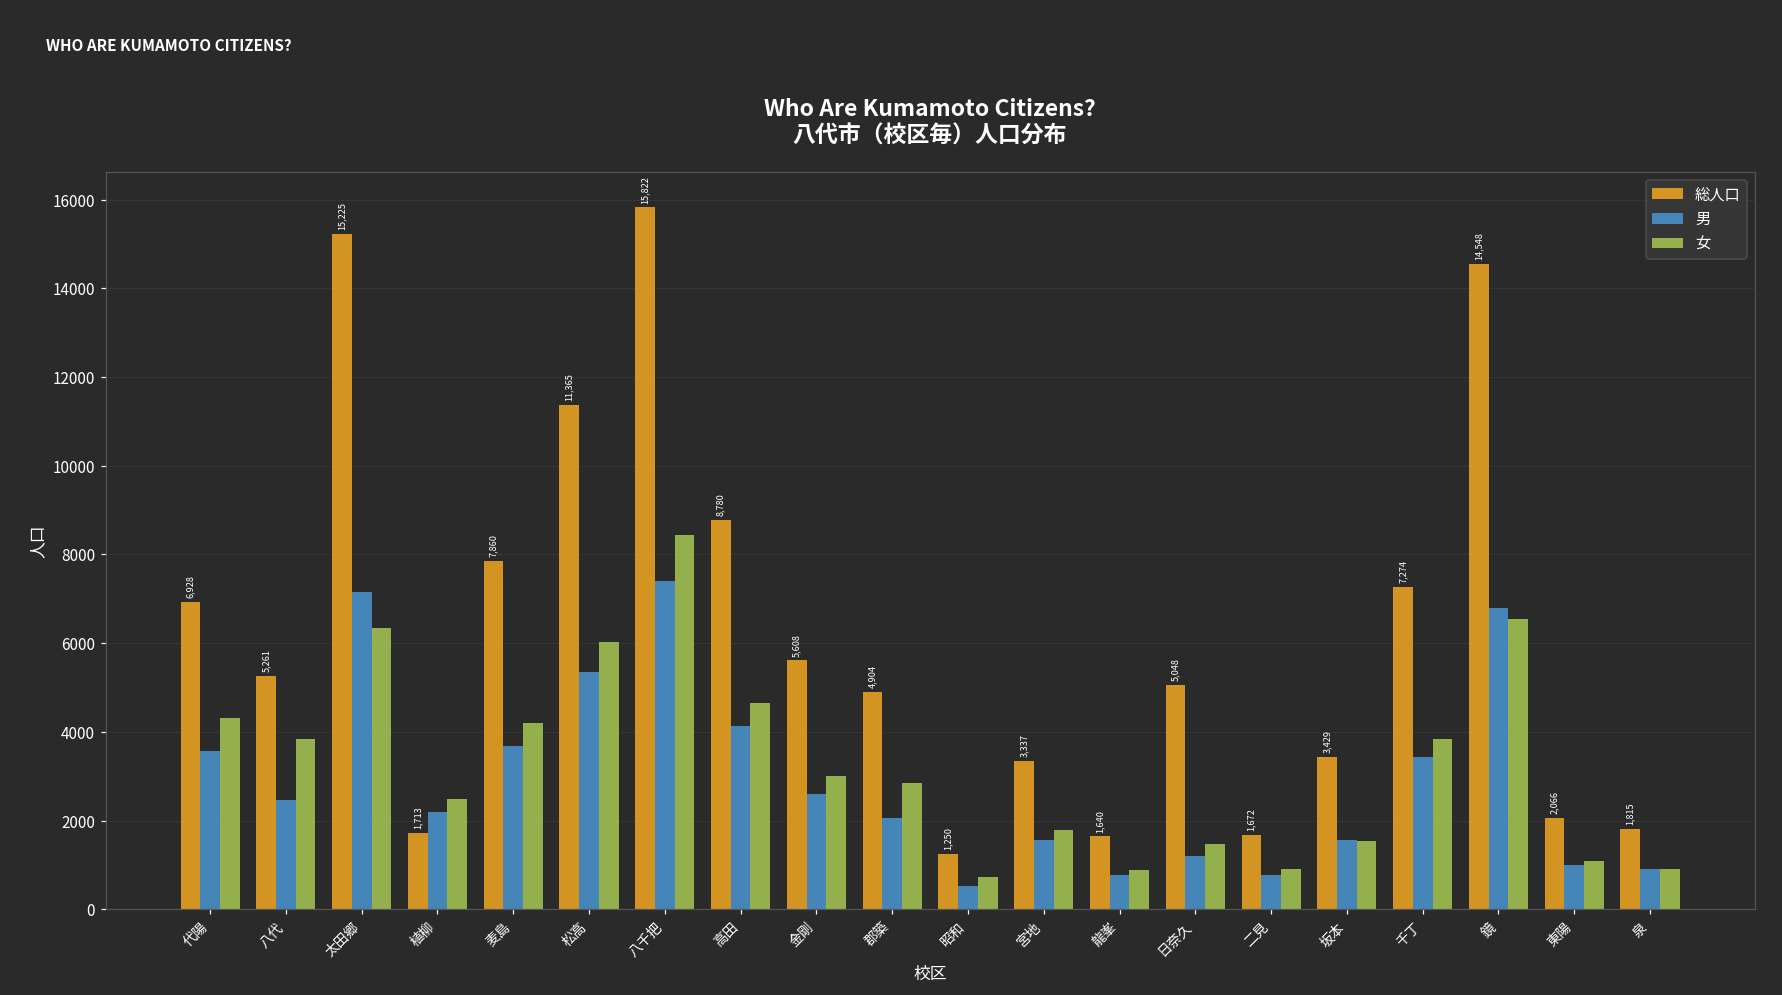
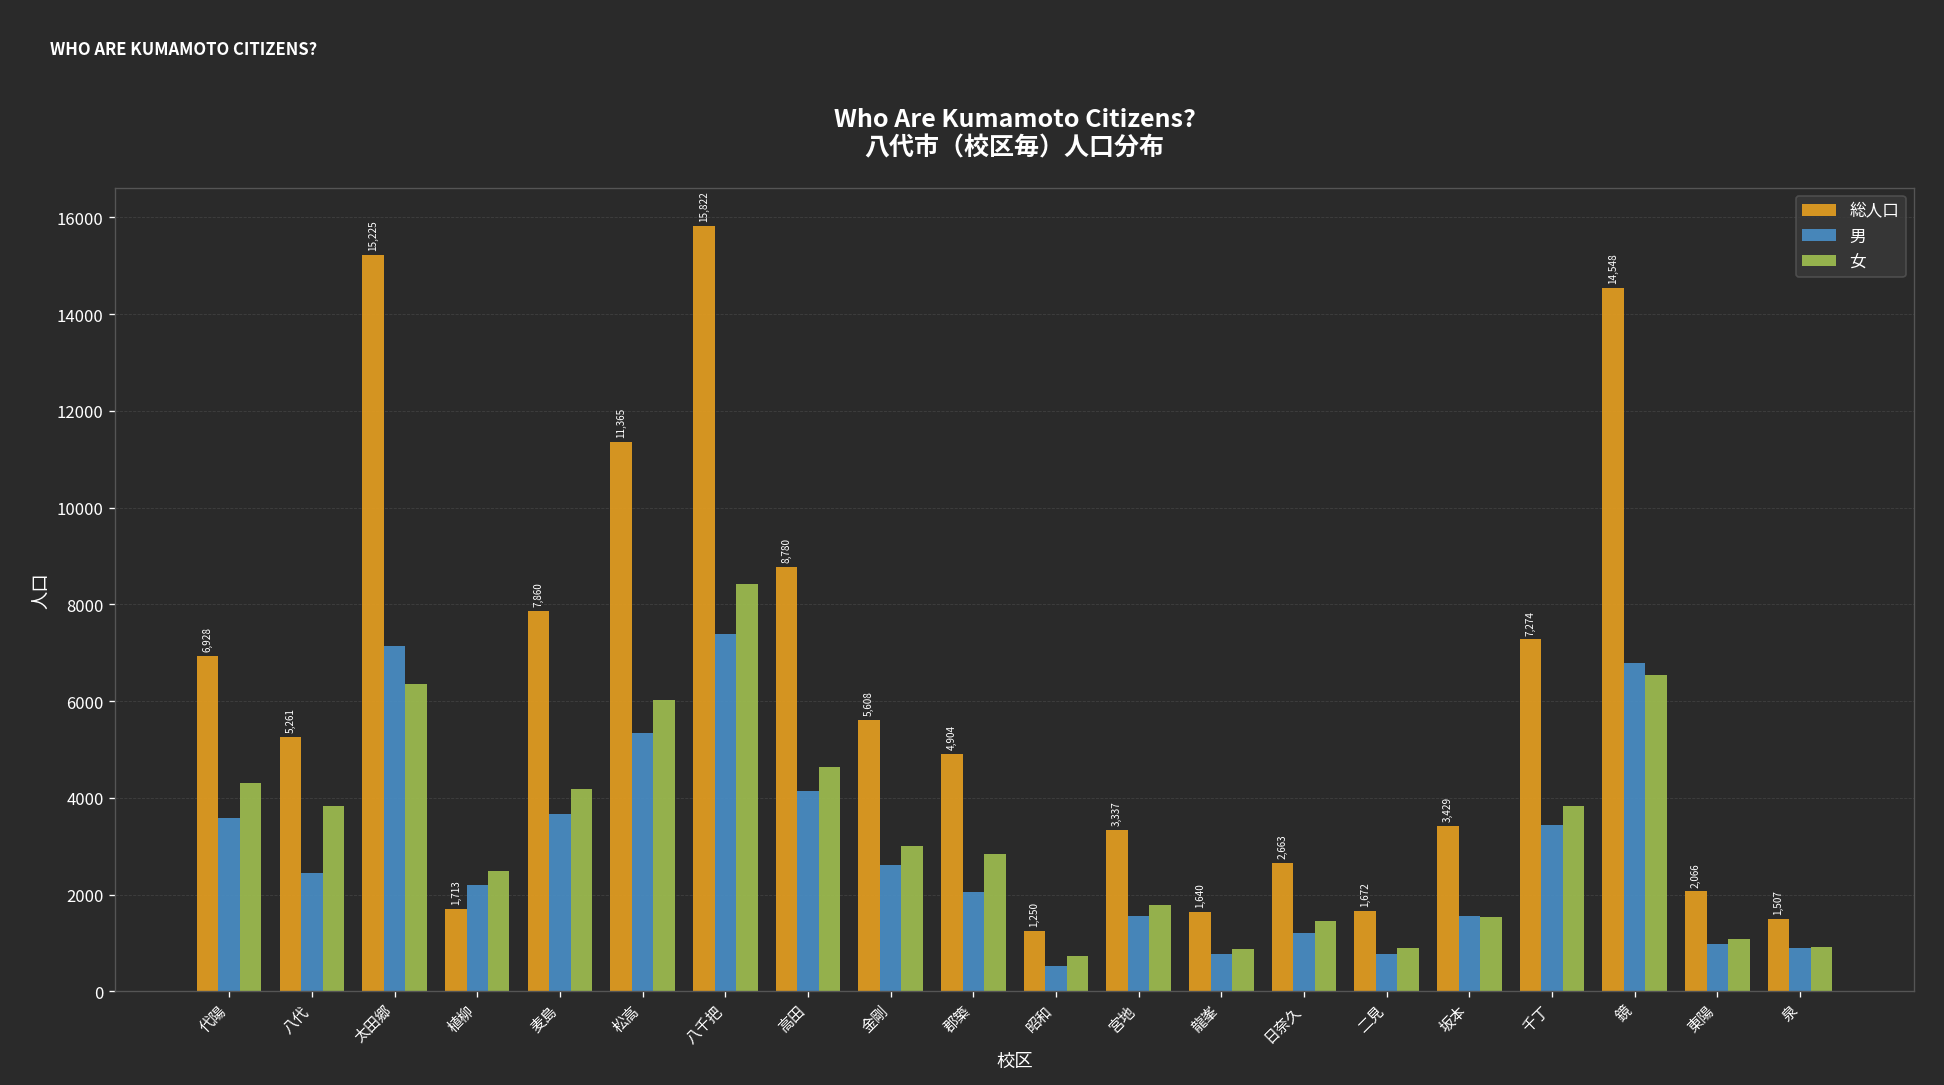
総人口, 日奈久: 5,048 -> 2,663
総人口, 泉: 1,815 -> 1,507
